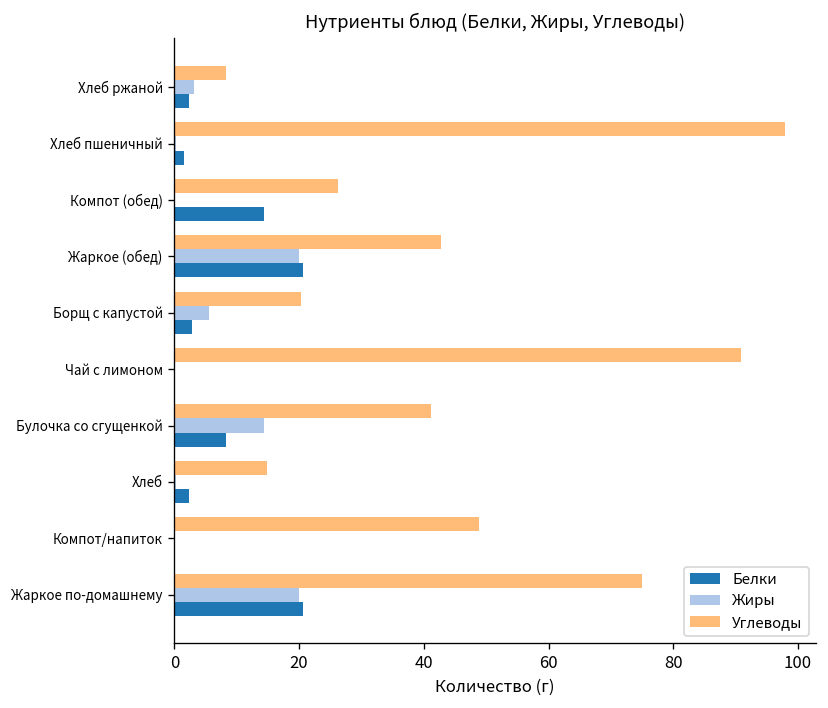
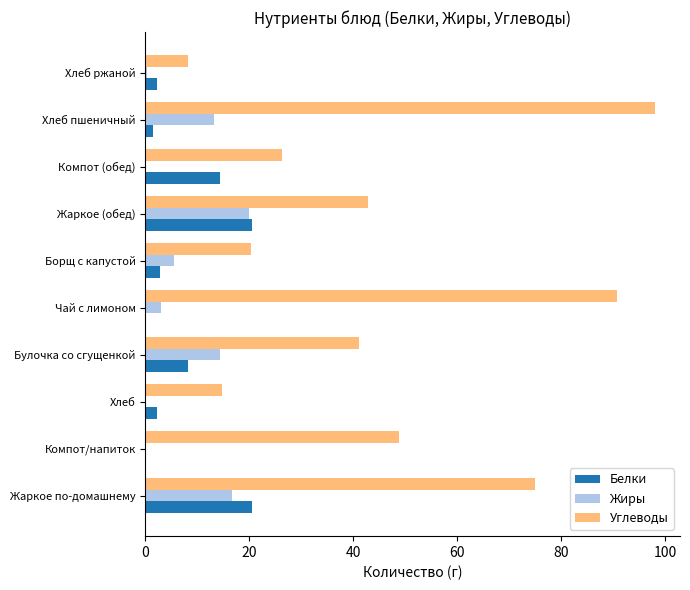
Жиры, Хлеб ржаной: 3 -> 0
Жиры, Хлеб пшеничный: 0 -> 13
Жиры, Чай с лимоном: 0 -> 3
Жиры, Жаркое по-домашнему: 20 -> 17
